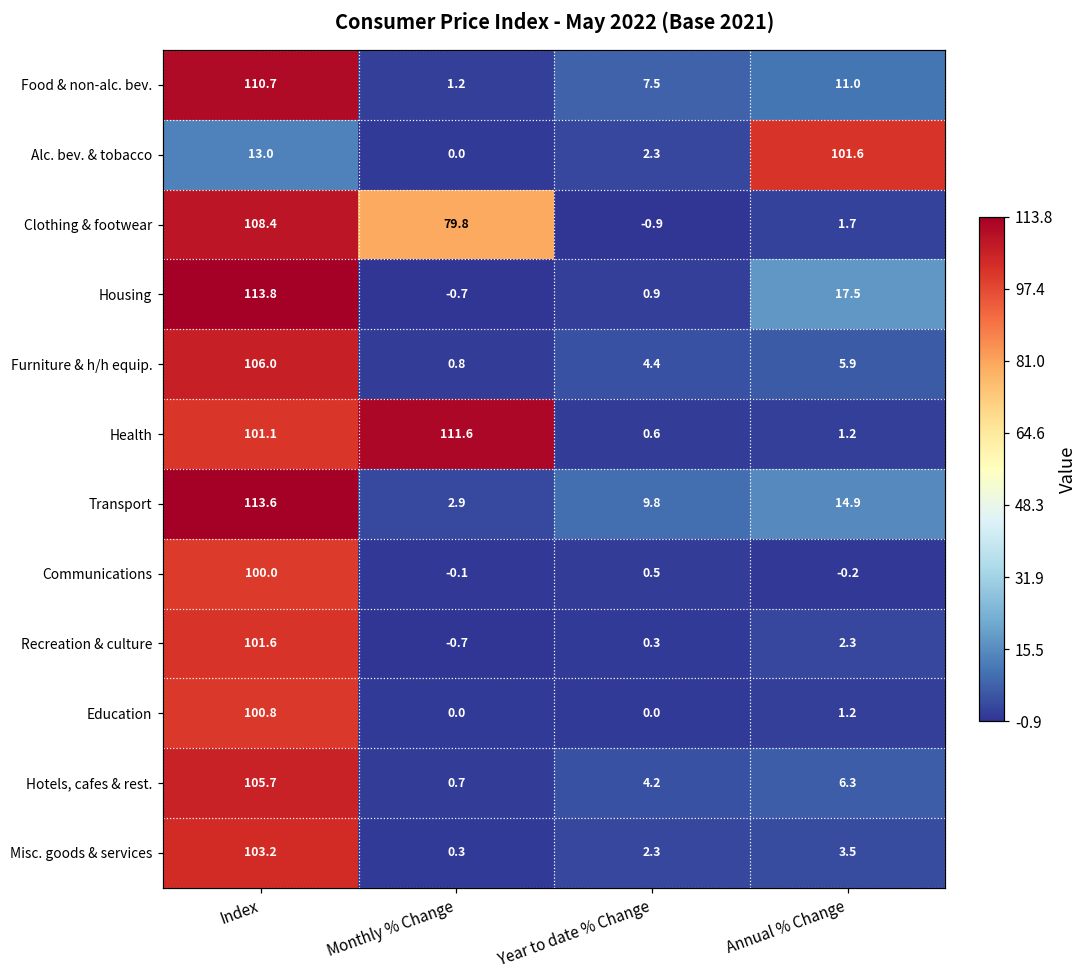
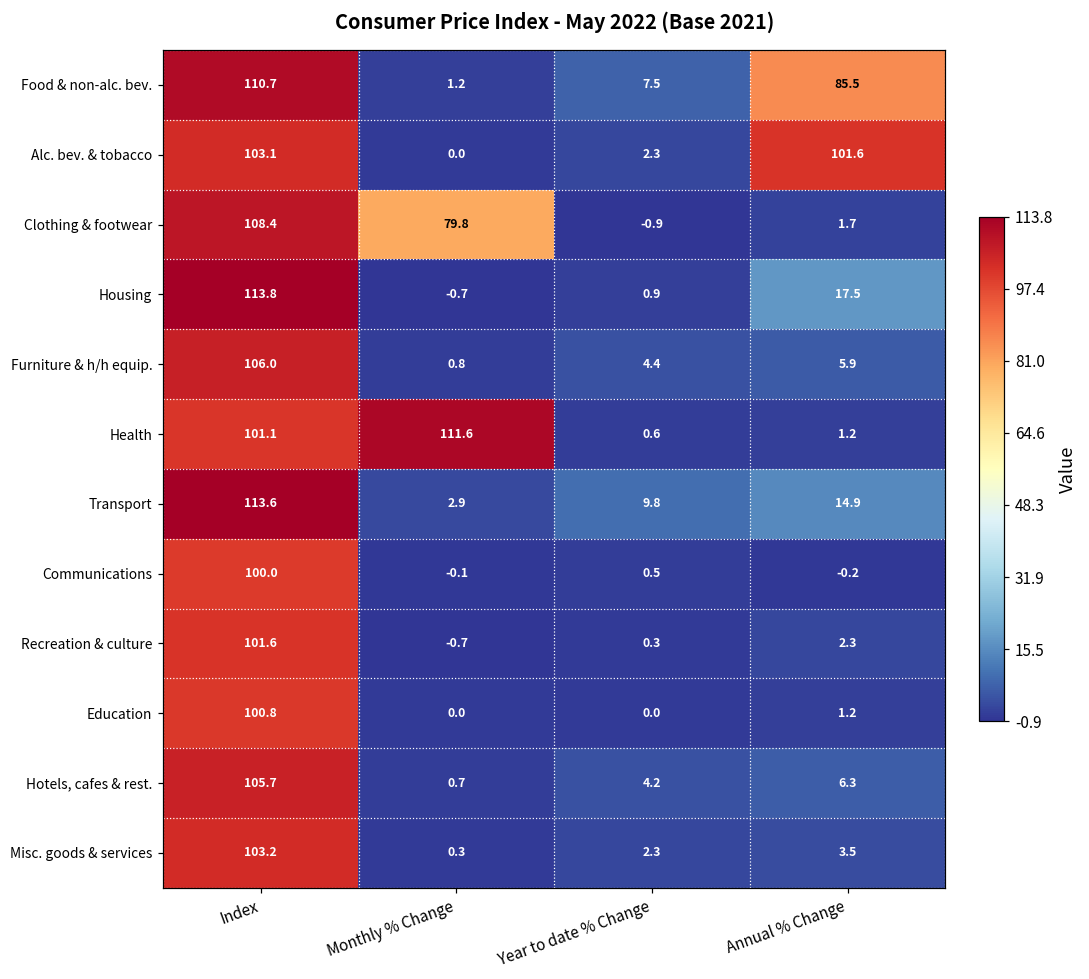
Food & non-alc. bev., Annual % Change: 11.0 -> 85.5
Alc. bev. & tobacco, Index: 13.0 -> 103.1
